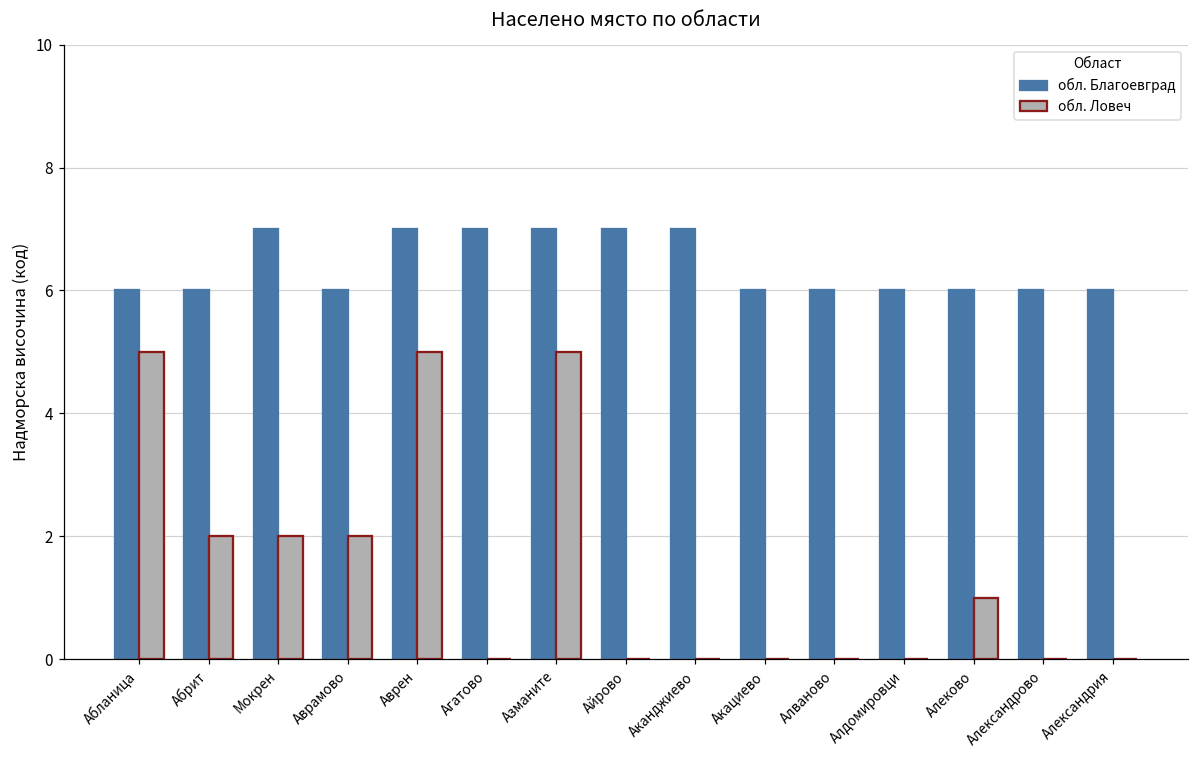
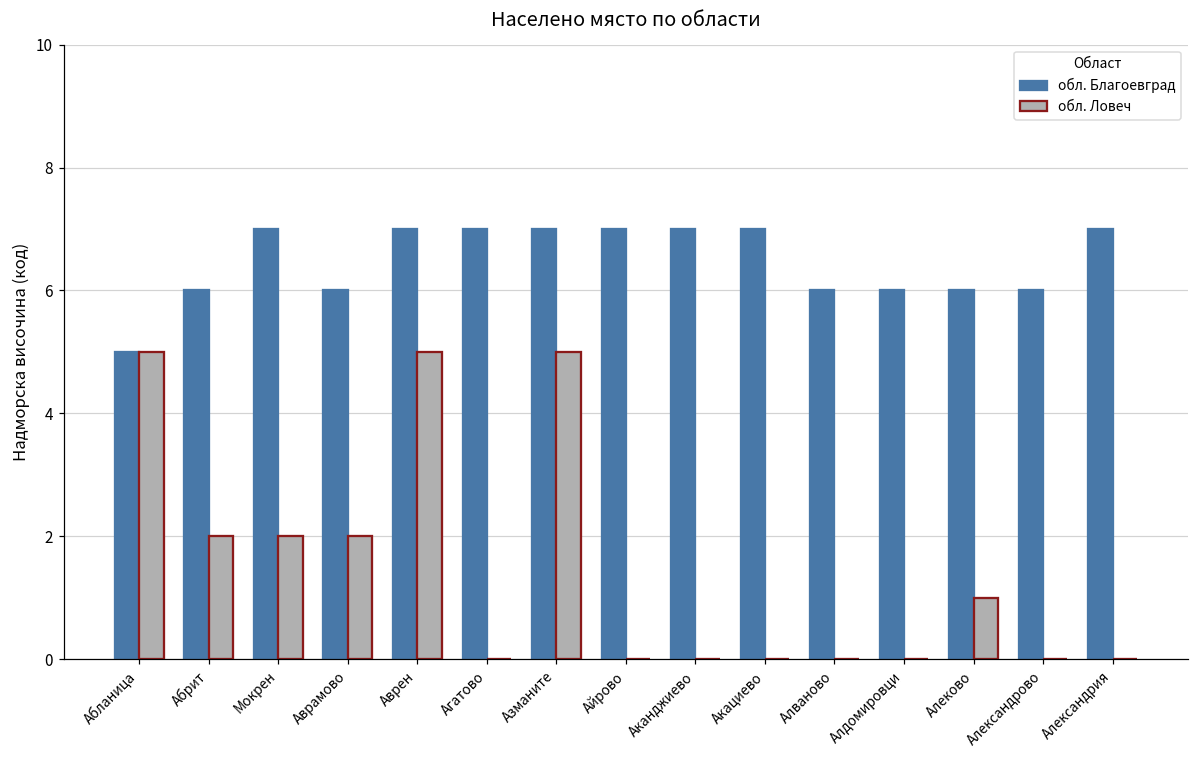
обл. Благоевград, Абланица: 6 -> 5
обл. Благоевград, Акациево: 6 -> 7
обл. Благоевград, Александрия: 6 -> 7
